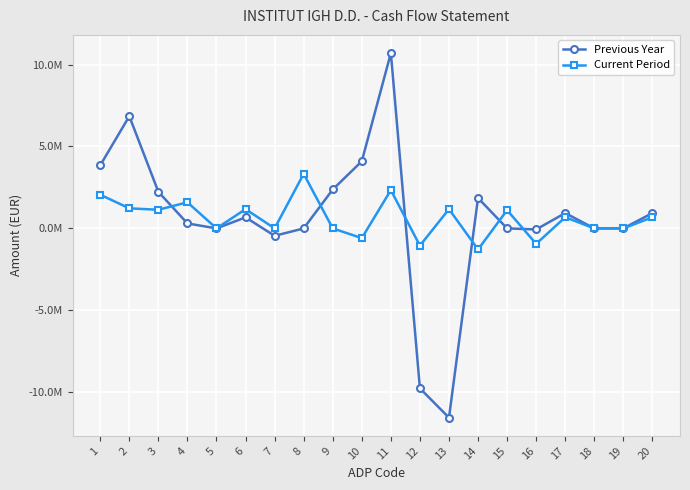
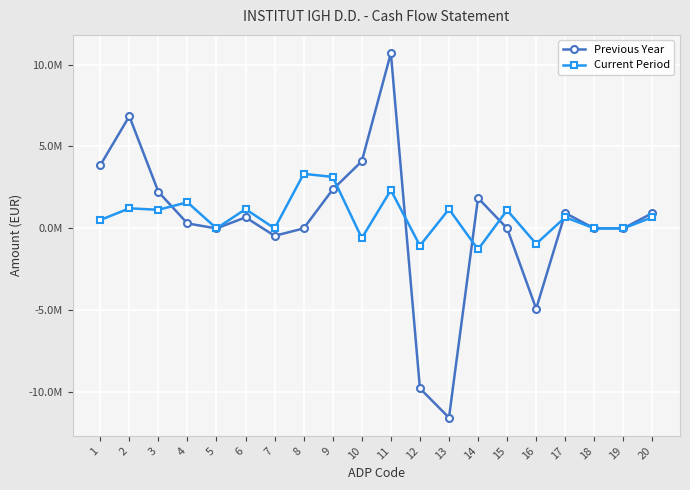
Current Period, 1: 2100000 -> 500000
Current Period, 9: 0 -> 3100000
Previous Year, 16: -100000 -> -4900000
